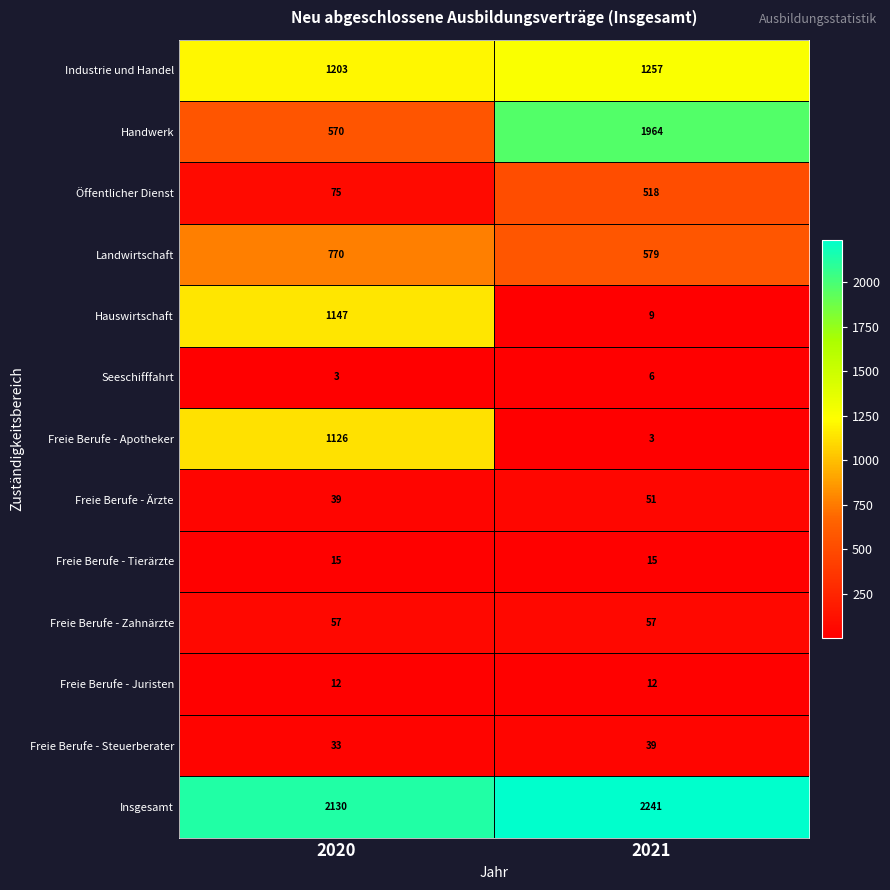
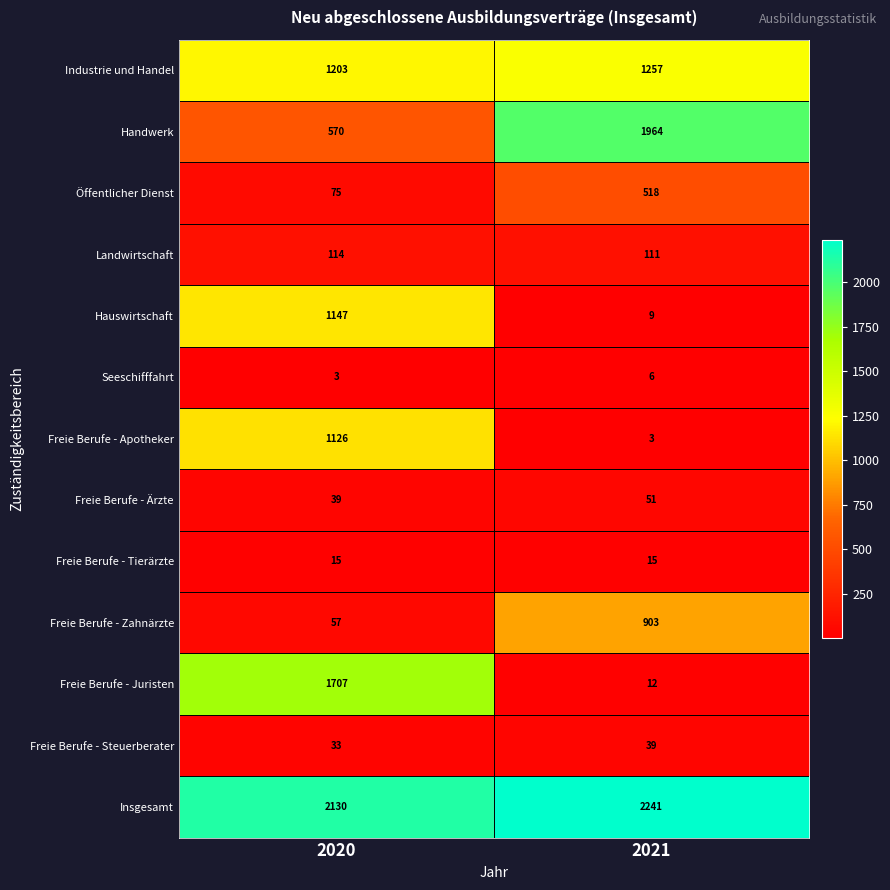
Landwirtschaft, 2020: 770 -> 114
Landwirtschaft, 2021: 579 -> 111
Freie Berufe - Zahnärzte, 2021: 57 -> 903
Freie Berufe - Juristen, 2020: 12 -> 1707
